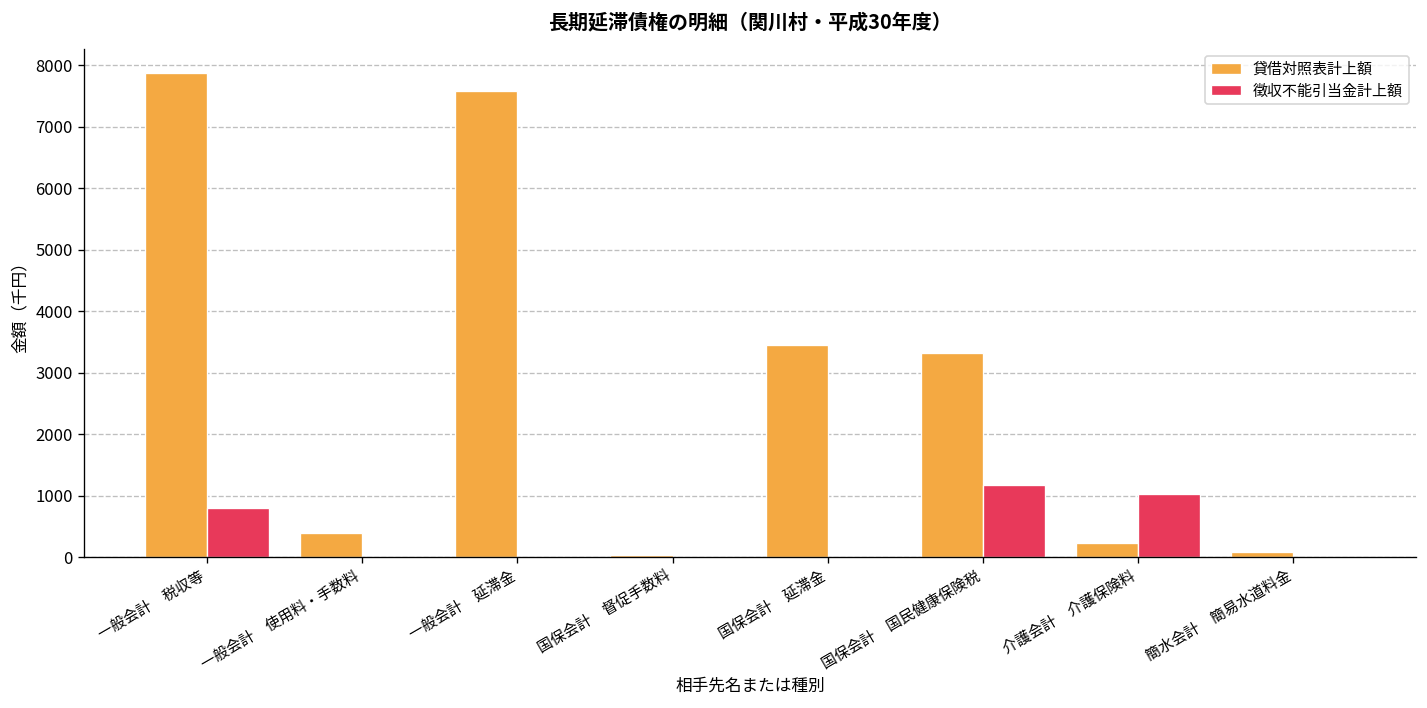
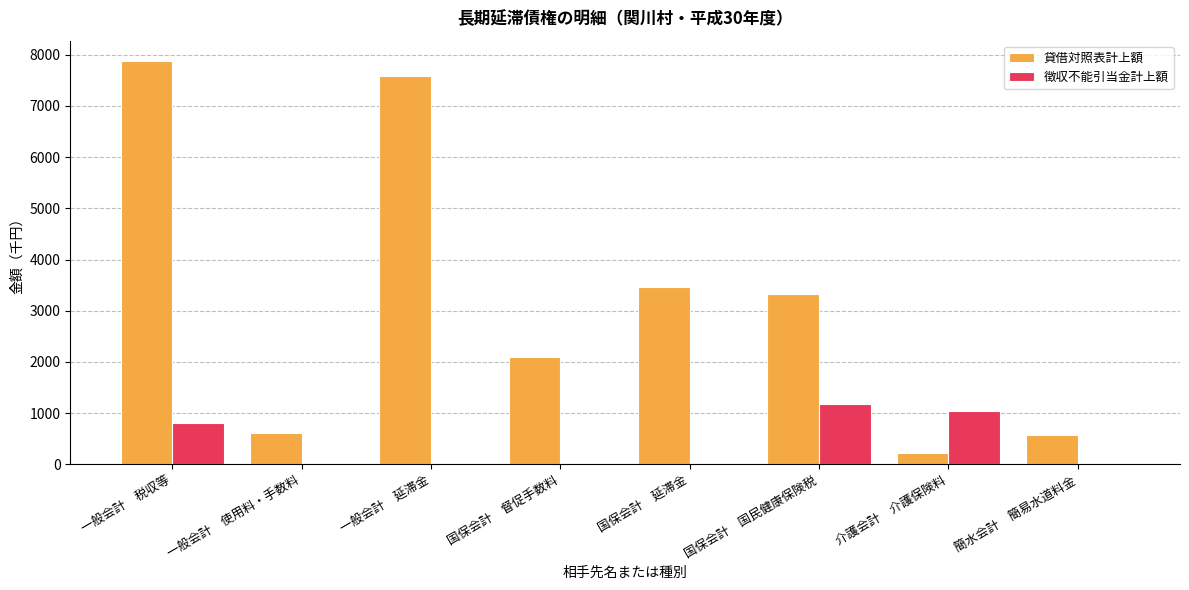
貸借対照表計上額, 一般会計 使用料・手数料: 400 -> 600
貸借対照表計上額, 国保会計 督促手数料: 0 -> 2100
貸借対照表計上額, 簡水会計 簡易水道料金: 100 -> 600
